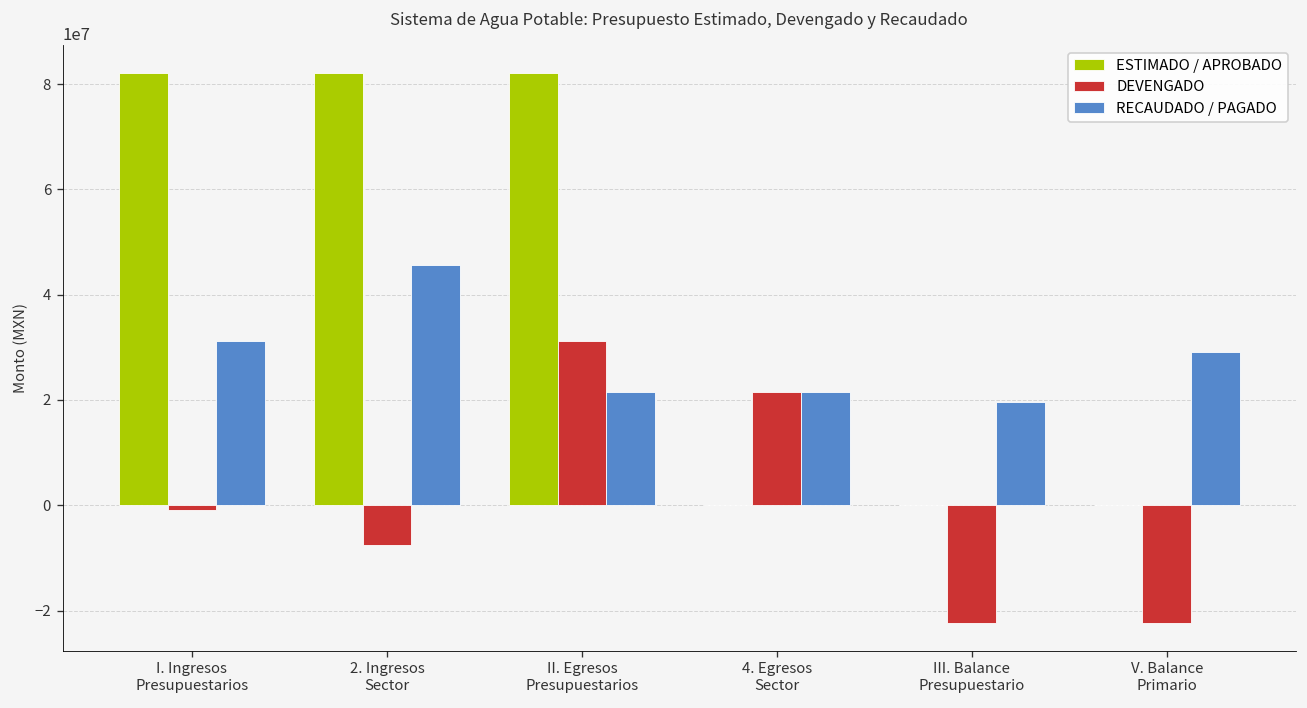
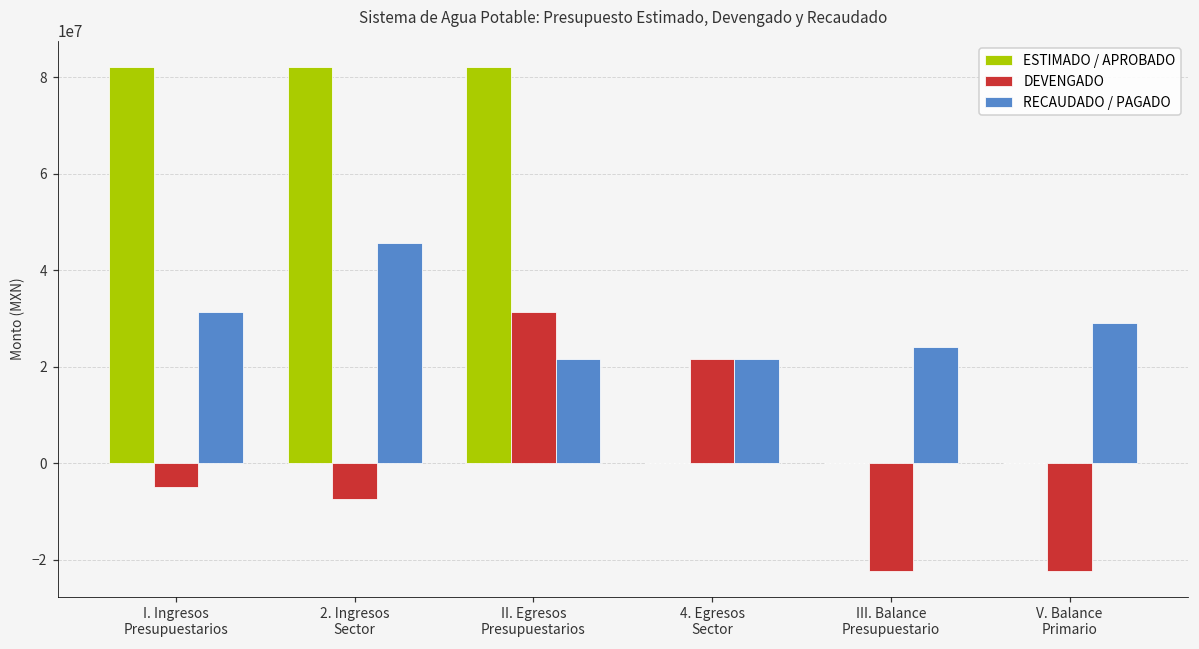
DEVENGADO, I. Ingresos Presupuestarios: -1000000 -> -5000000
RECAUDADO / PAGADO, III. Balance Presupuestario: 20000000 -> 24000000
